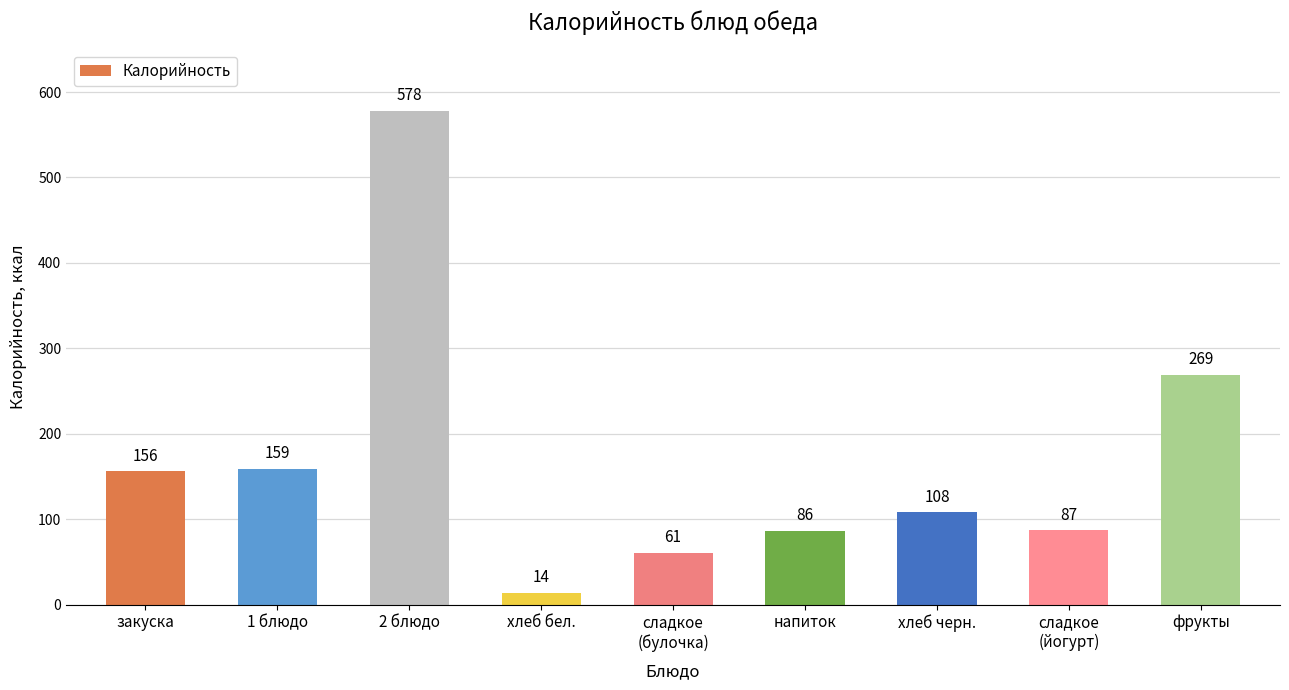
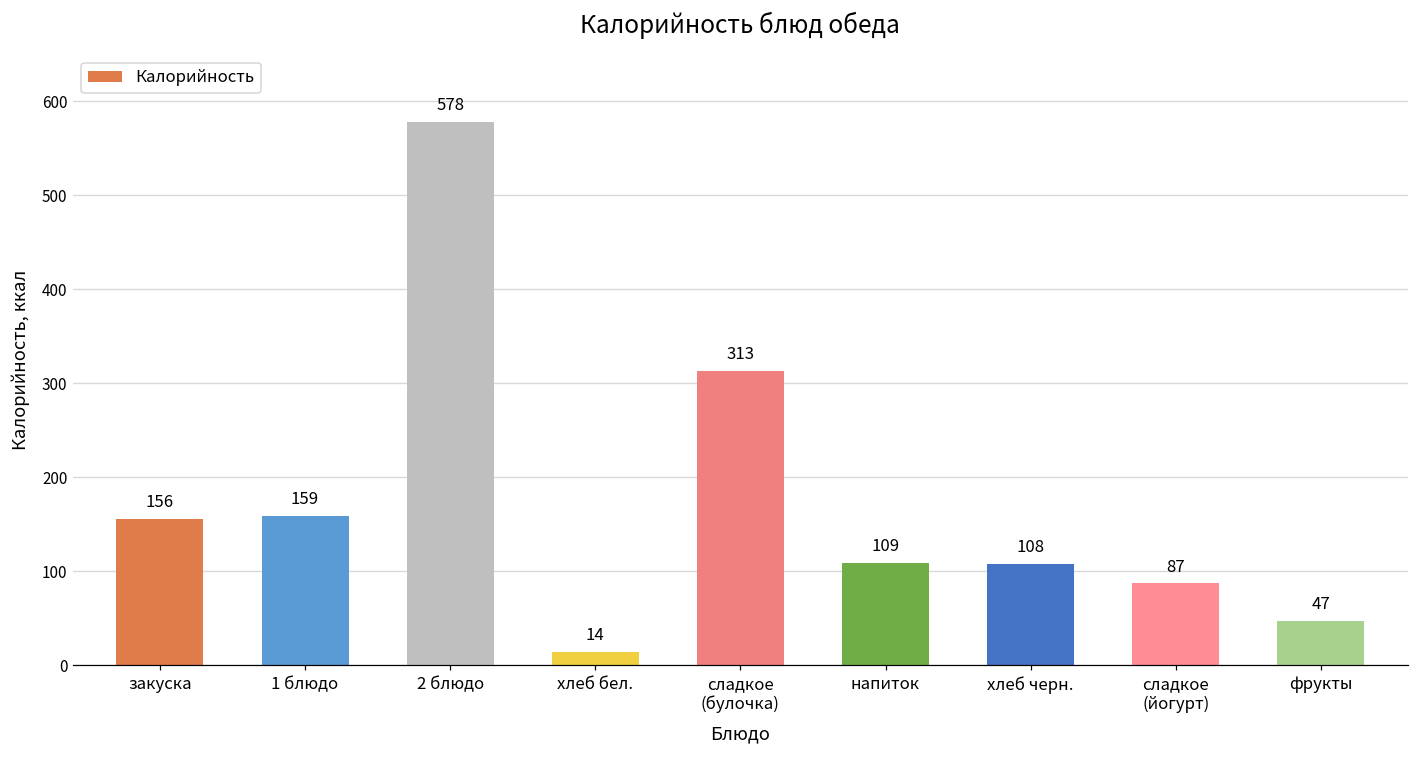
сладкое (булочка): 61 -> 313
напиток: 86 -> 109
фрукты: 269 -> 47
